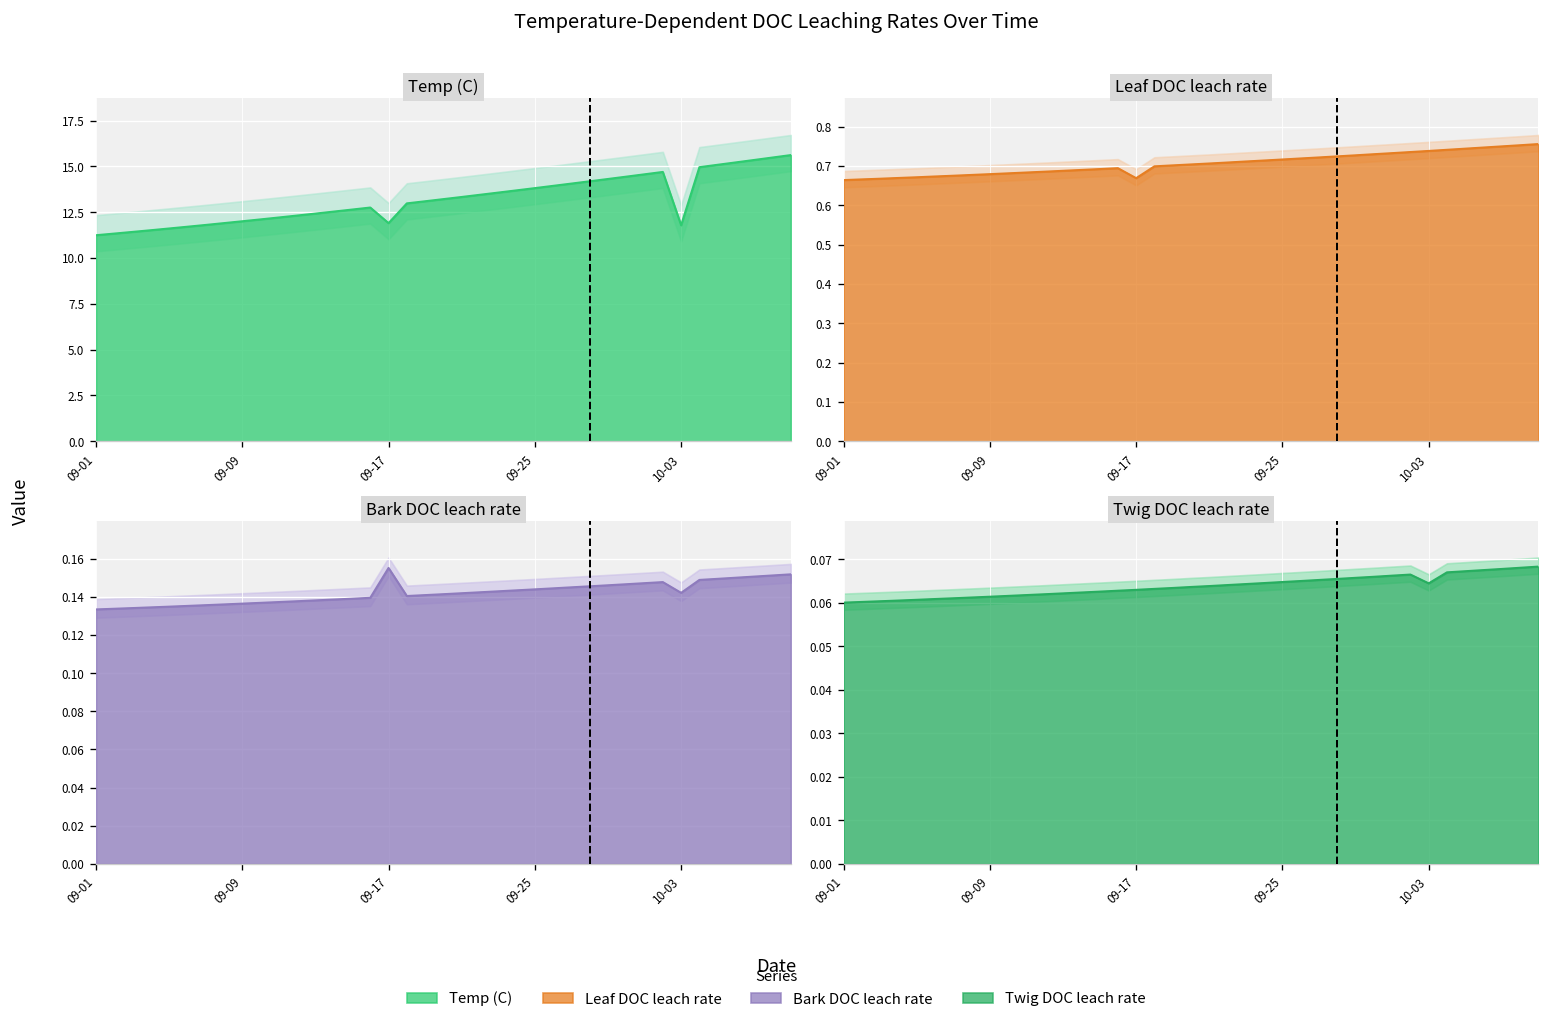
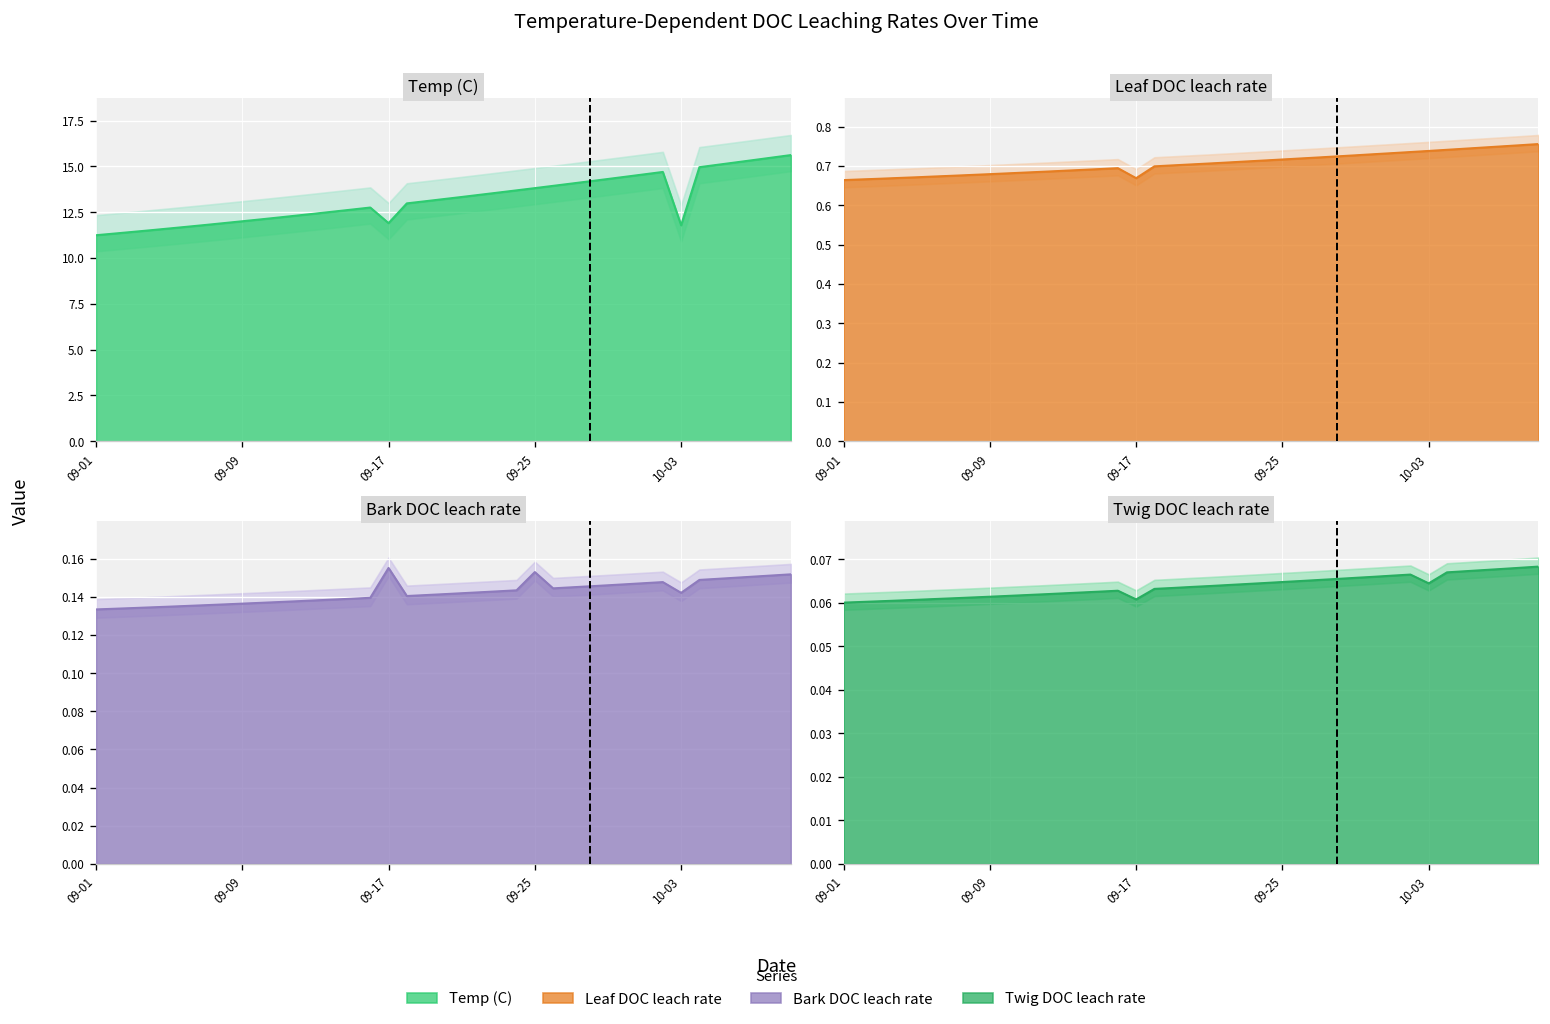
Bark DOC leach rate, Bark DOC leach rate, 09-25: 0.144 -> 0.153
Twig DOC leach rate, Twig DOC leach rate, 09-17: 0.063 -> 0.061
